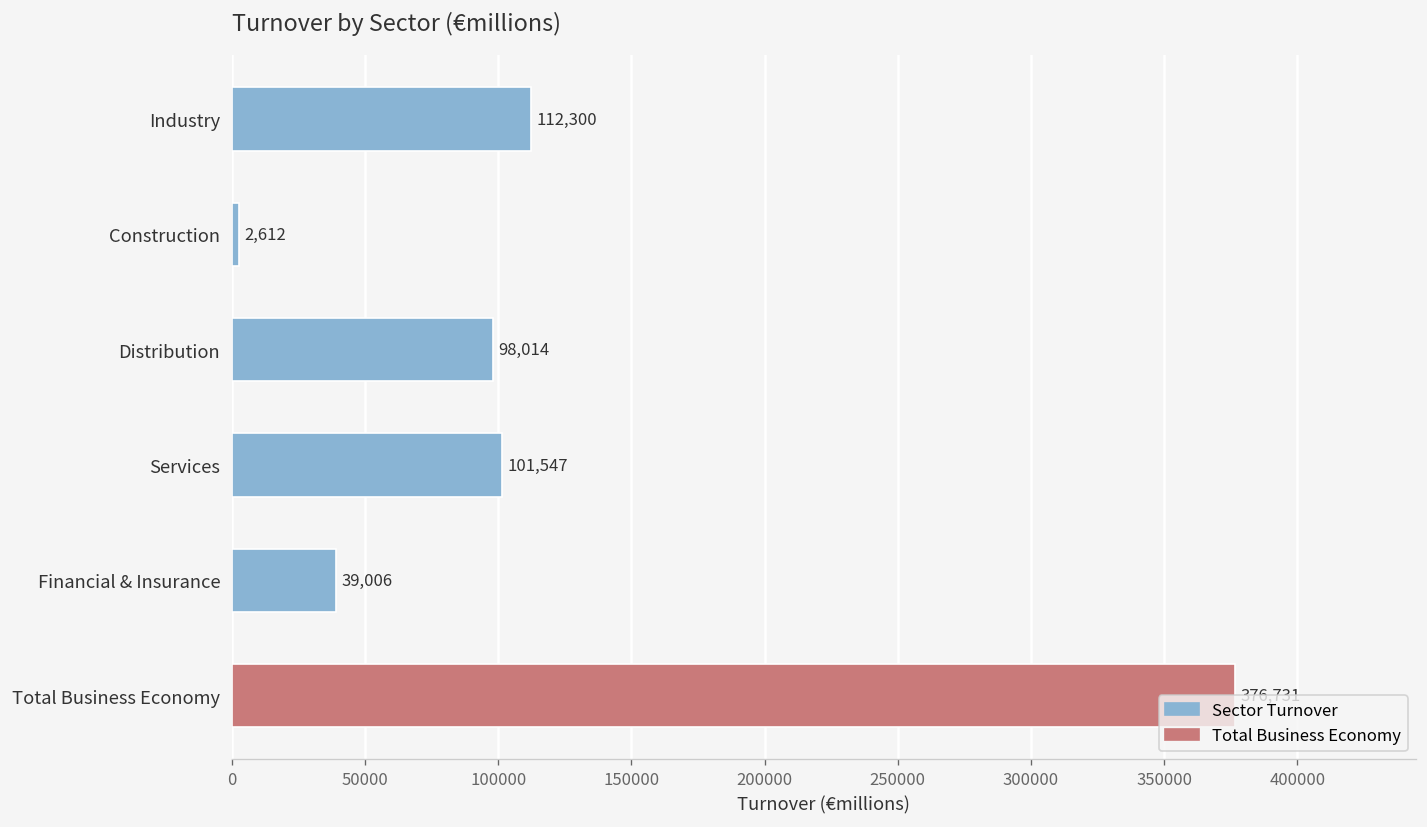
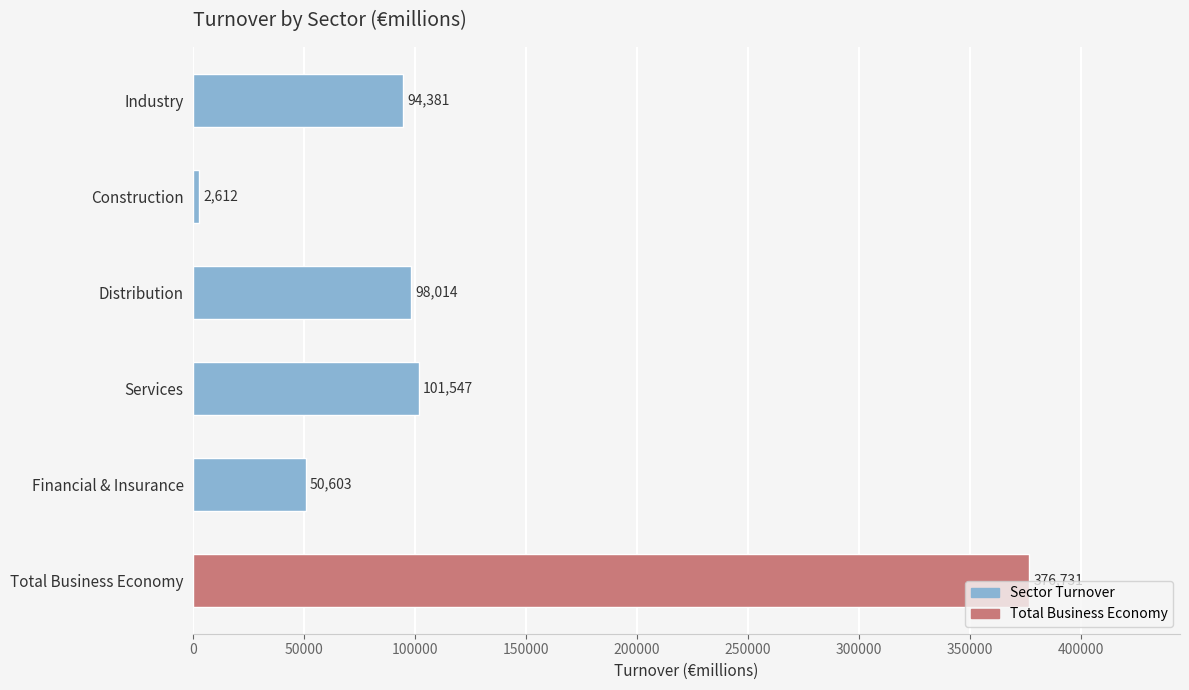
Industry: 112,300 -> 94,381
Financial & Insurance: 39,006 -> 50,603
